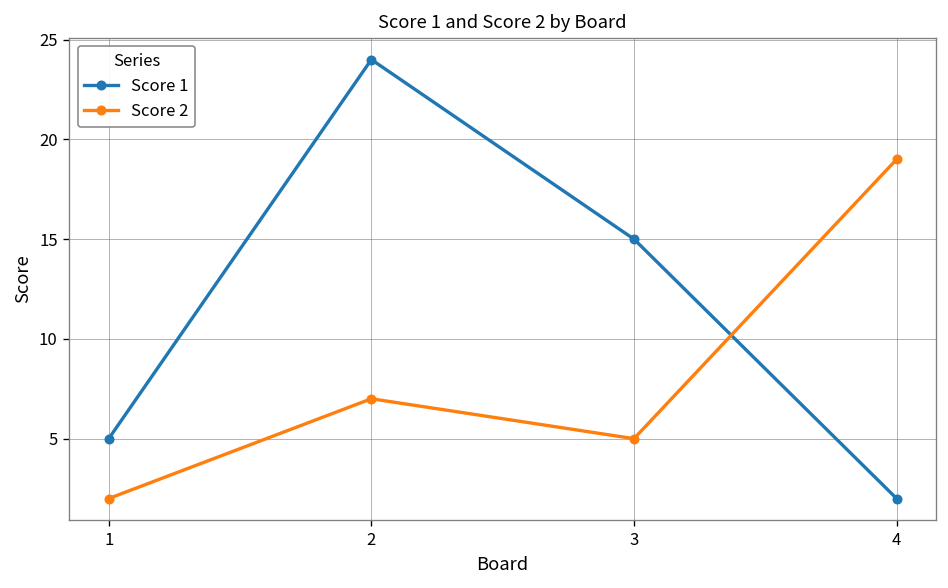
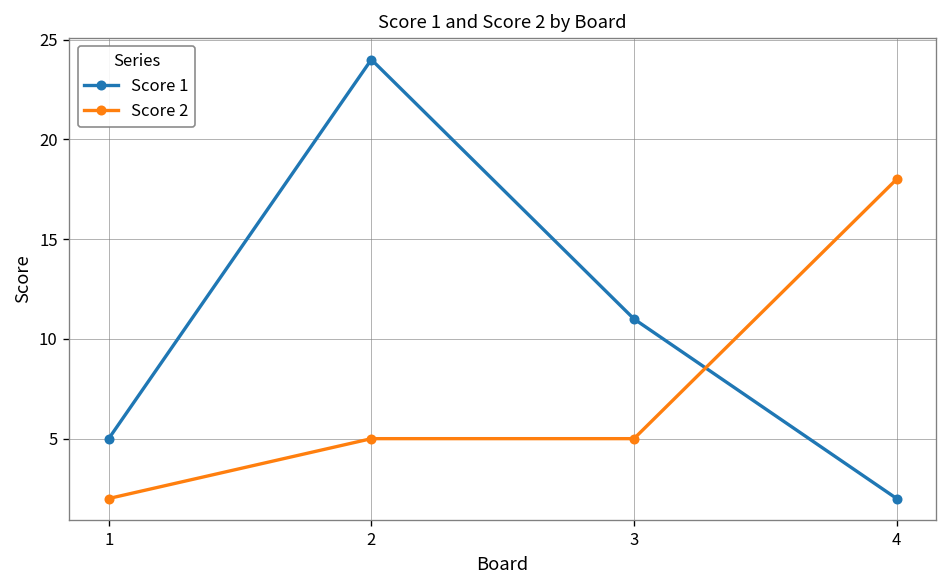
Score 2, 2: 7 -> 5
Score 1, 3: 15 -> 11
Score 2, 4: 19 -> 18
